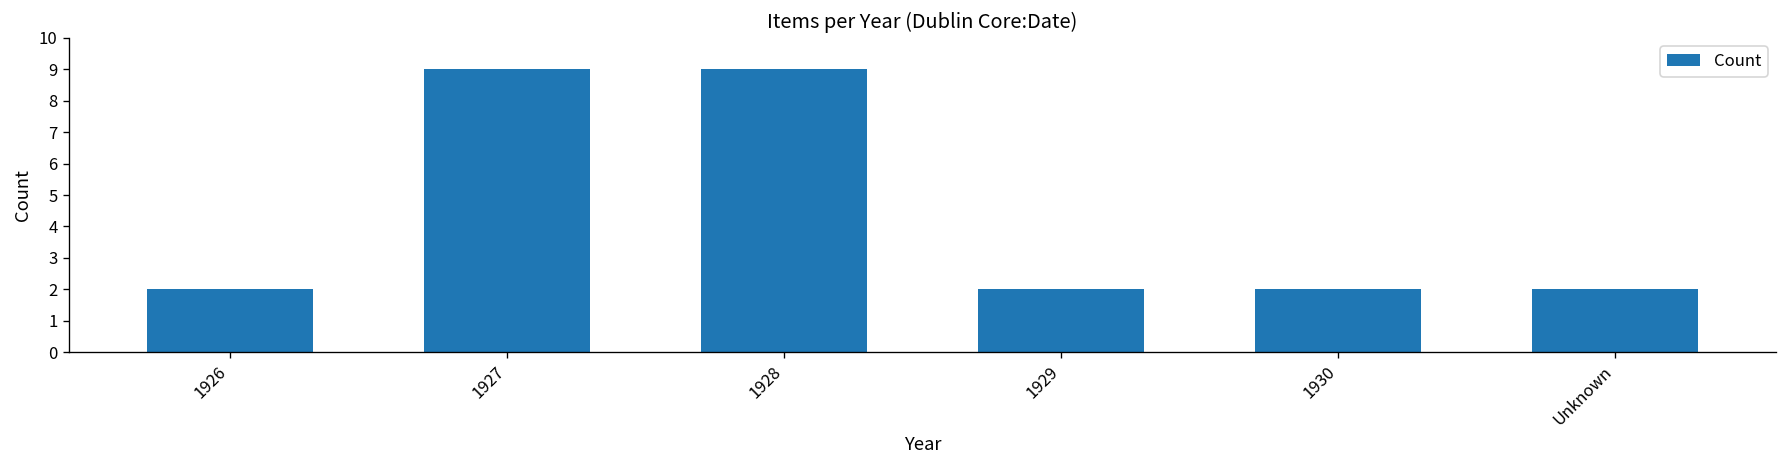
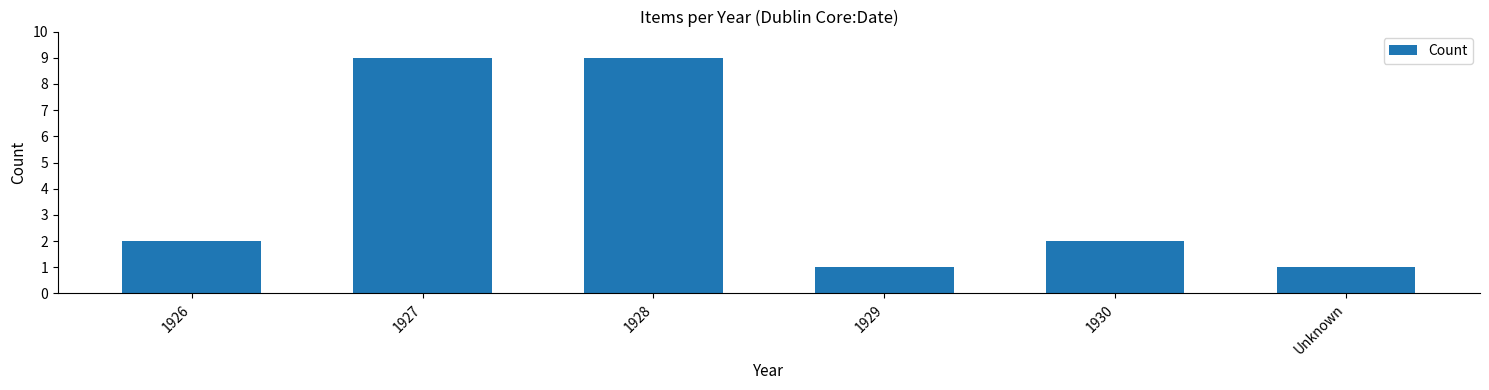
1929: 2 -> 1
Unknown: 2 -> 1
